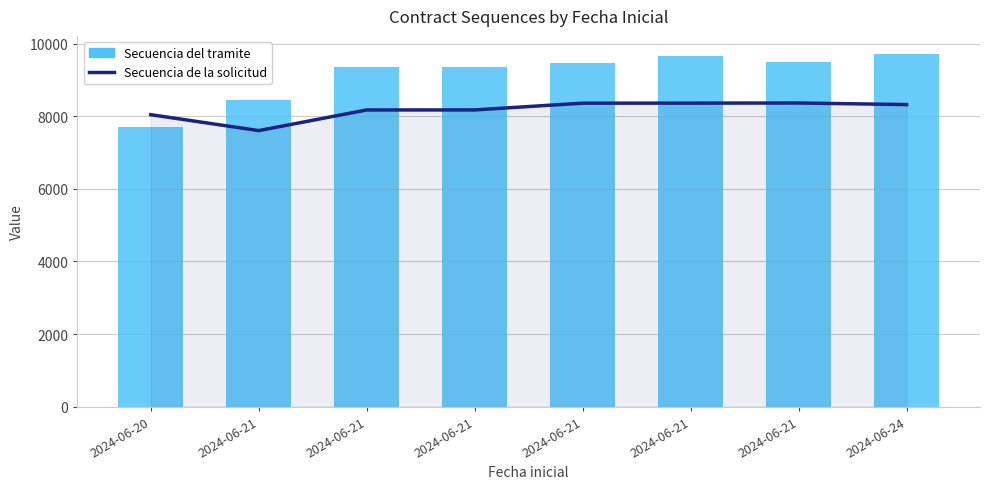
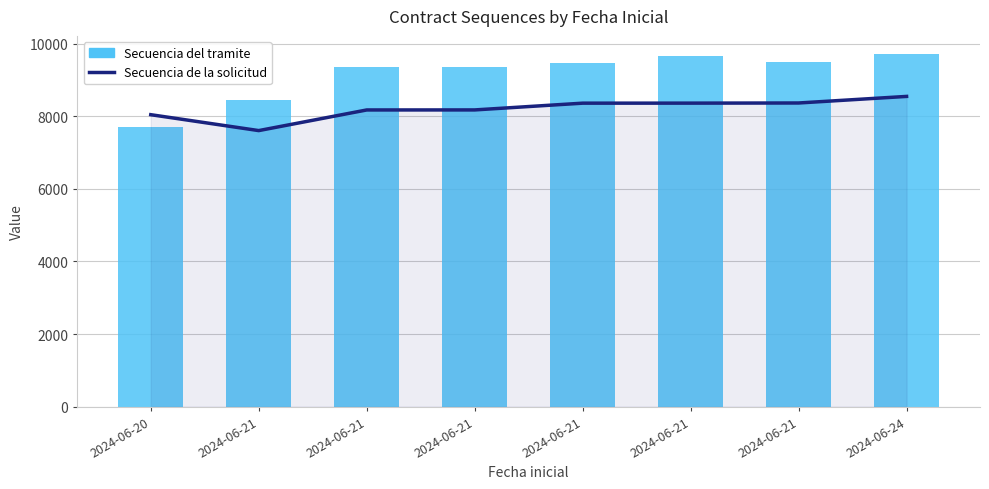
Secuencia de la solicitud, 2024-06-24: 8300 -> 8500
